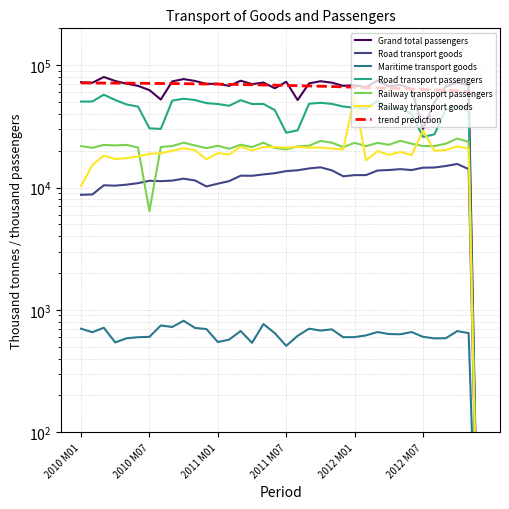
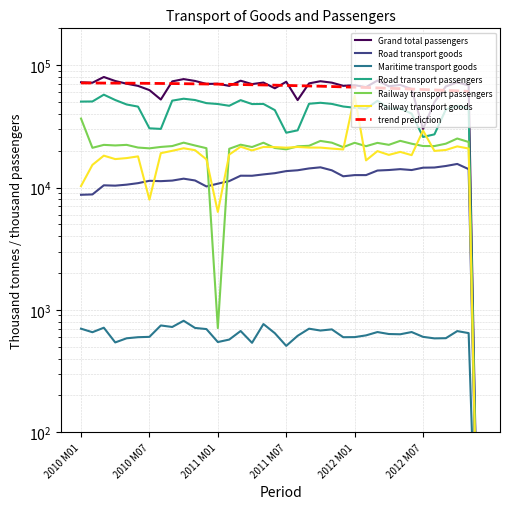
Railway transport passengers, 2010 M01: 22000 -> 37000
Railway transport passengers, 2010 M07: 6000 -> 21000
Railway transport goods, 2010 M07: 19000 -> 8000
Railway transport passengers, 2011 M01: 22000 -> 700
Railway transport goods, 2011 M01: 19000 -> 6000
